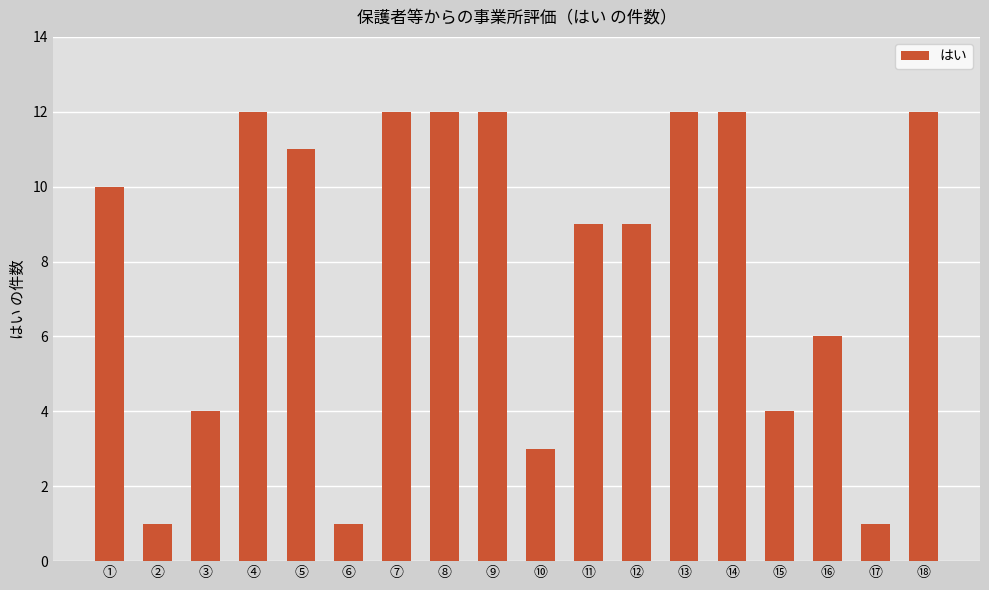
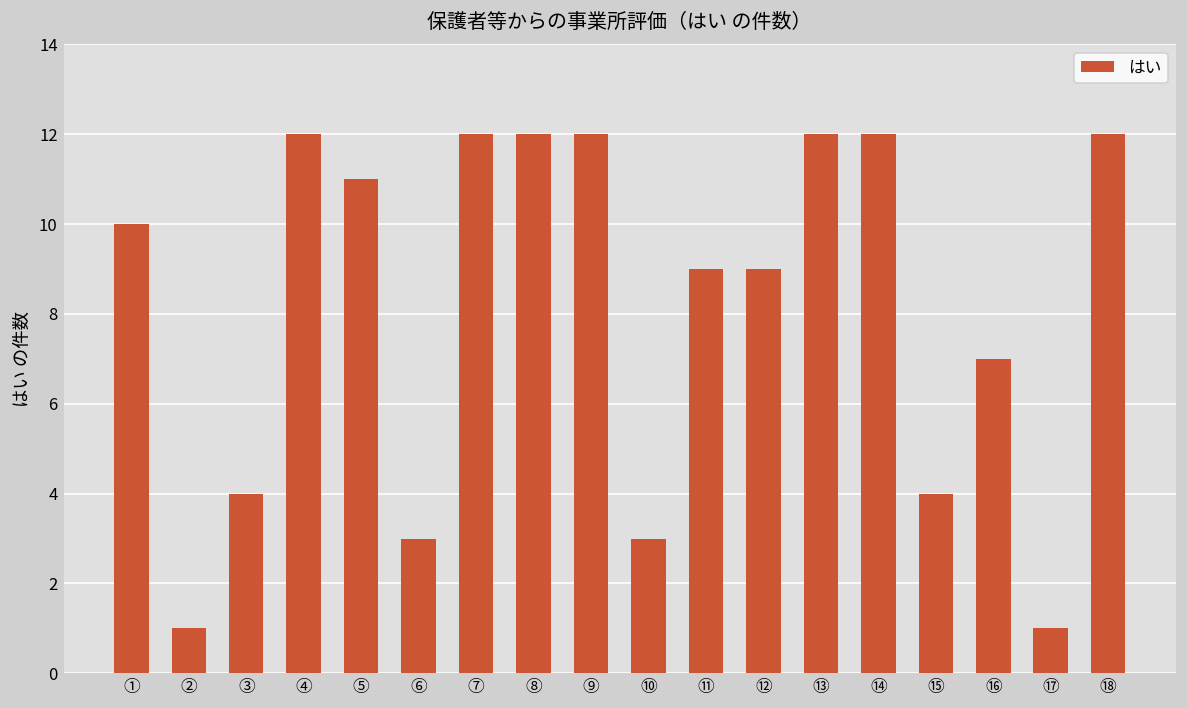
⑥: 1 -> 3
⑯: 6 -> 7
